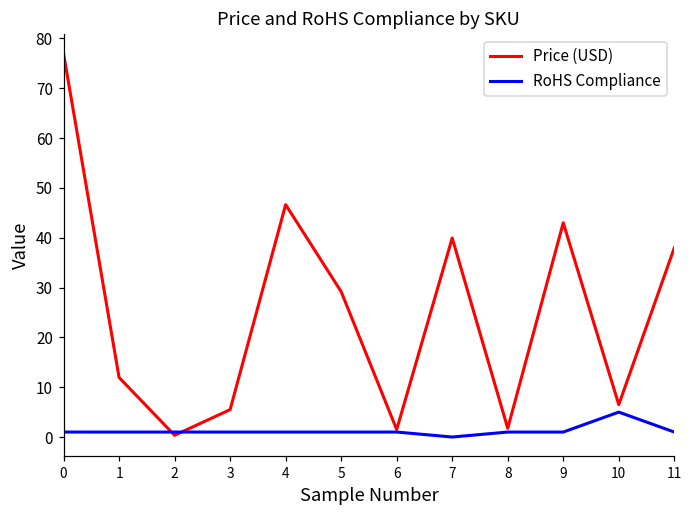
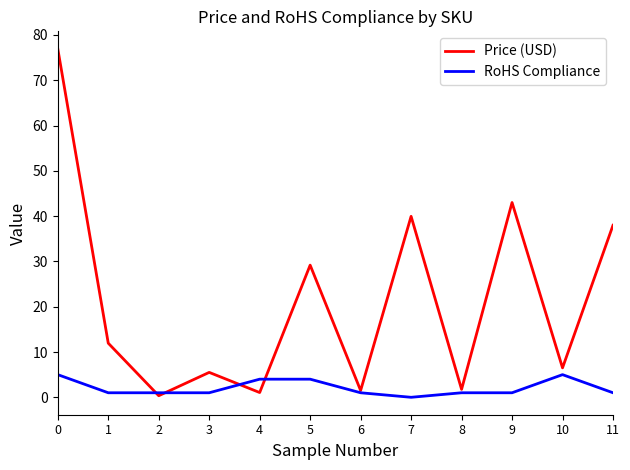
RoHS Compliance, 0: 1 -> 5
Price (USD), 4: 47 -> 1
RoHS Compliance, 4: 1 -> 4
RoHS Compliance, 5: 1 -> 4
